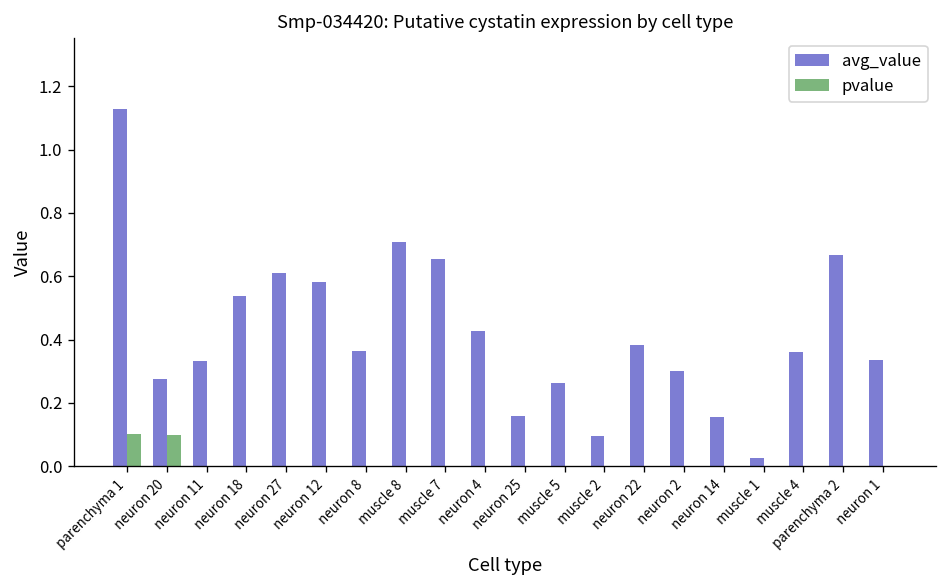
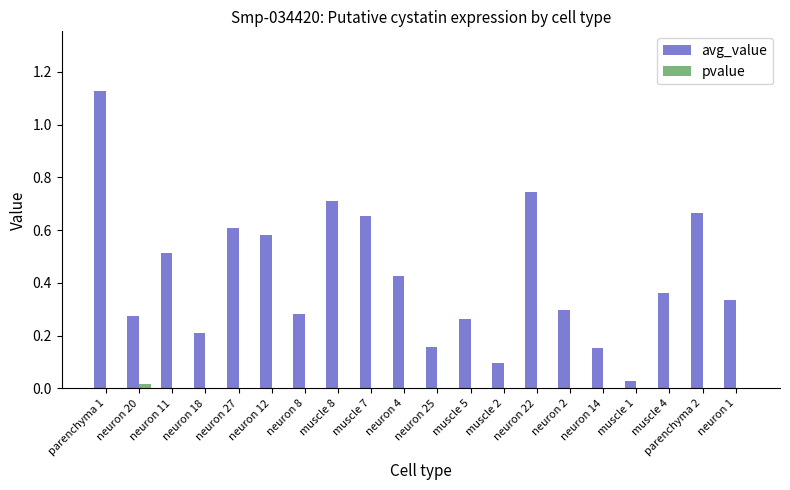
pvalue, parenchyma 1: 0.1 -> 0.0
pvalue, neuron 20: 0.10 -> 0.02
avg_value, neuron 11: 0.33 -> 0.52
avg_value, neuron 18: 0.54 -> 0.21
avg_value, neuron 8: 0.36 -> 0.28
avg_value, neuron 22: 0.38 -> 0.75
